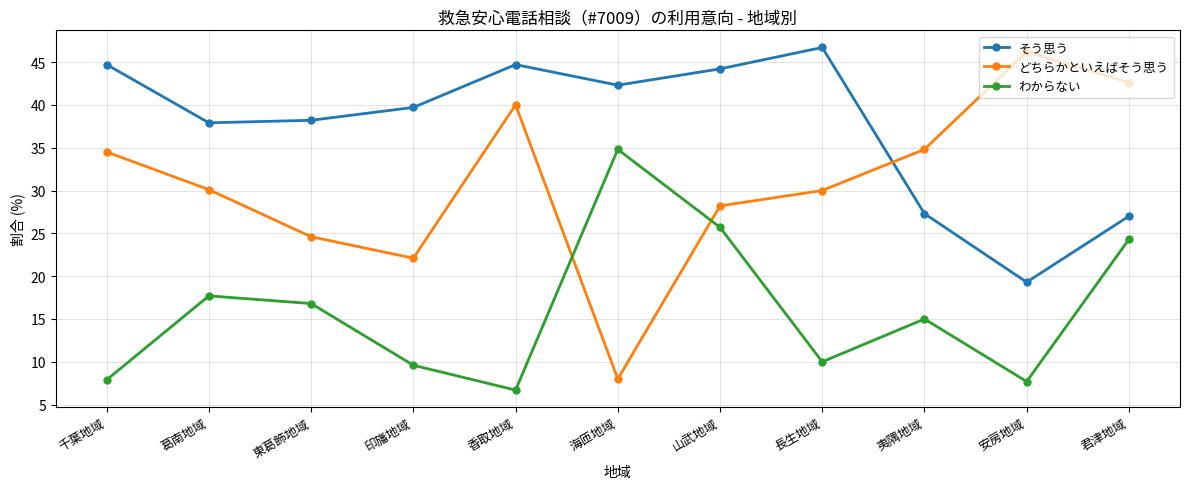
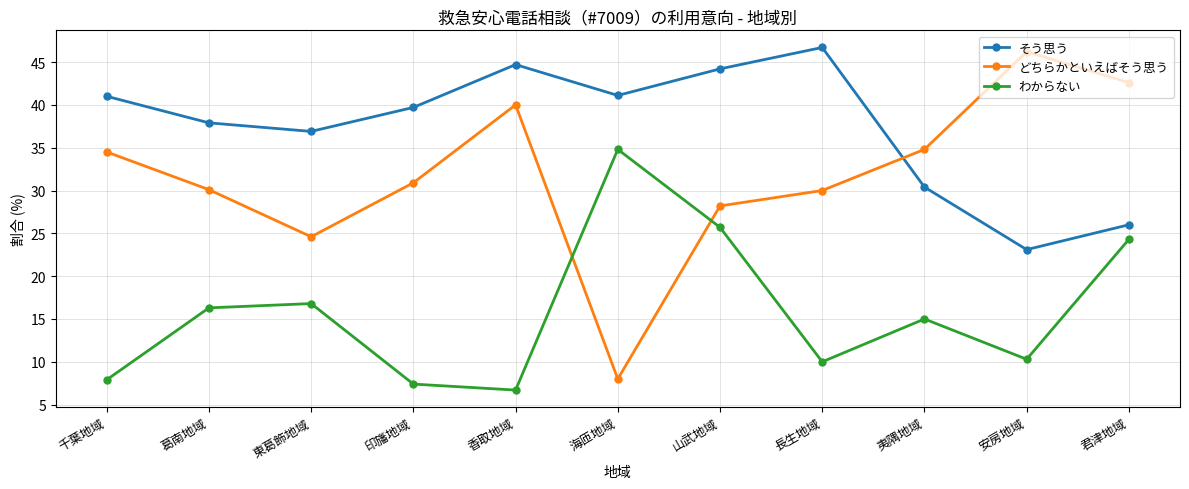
そう思う, 千葉地域: 45 -> 41
わからない, 葛南地域: 18 -> 16
そう思う, 東葛飾地域: 38 -> 37
どちらかといえばそう思う, 印旛地域: 22 -> 31
わからない, 印旛地域: 10 -> 7
そう思う, 海匝地域: 42 -> 41
そう思う, 夷隅地域: 27 -> 30
そう思う, 安房地域: 19 -> 23
わからない, 安房地域: 8 -> 10
そう思う, 君津地域: 27 -> 26
